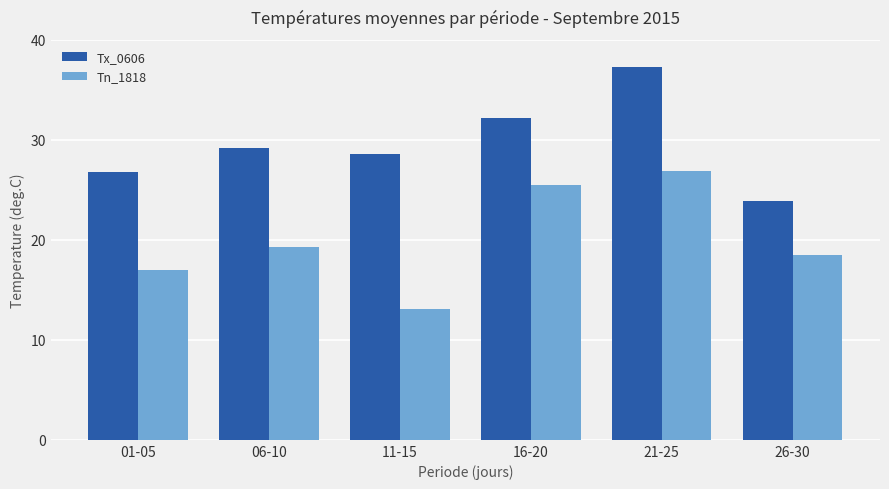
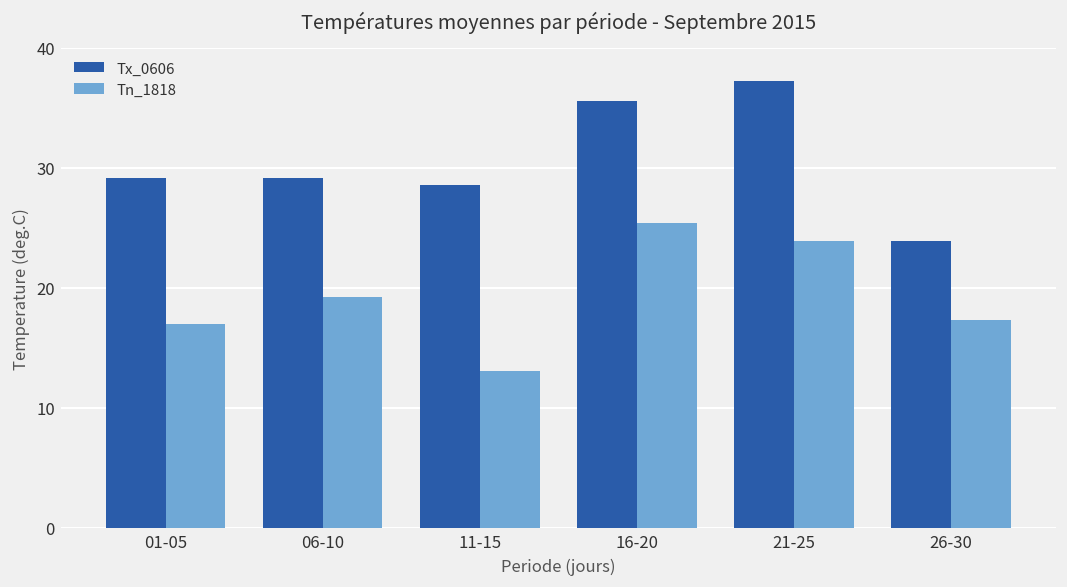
Tx_0606, 01-05: 27 -> 29
Tx_0606, 16-20: 32 -> 36
Tn_1818, 21-25: 27 -> 24
Tn_1818, 26-30: 18 -> 17
